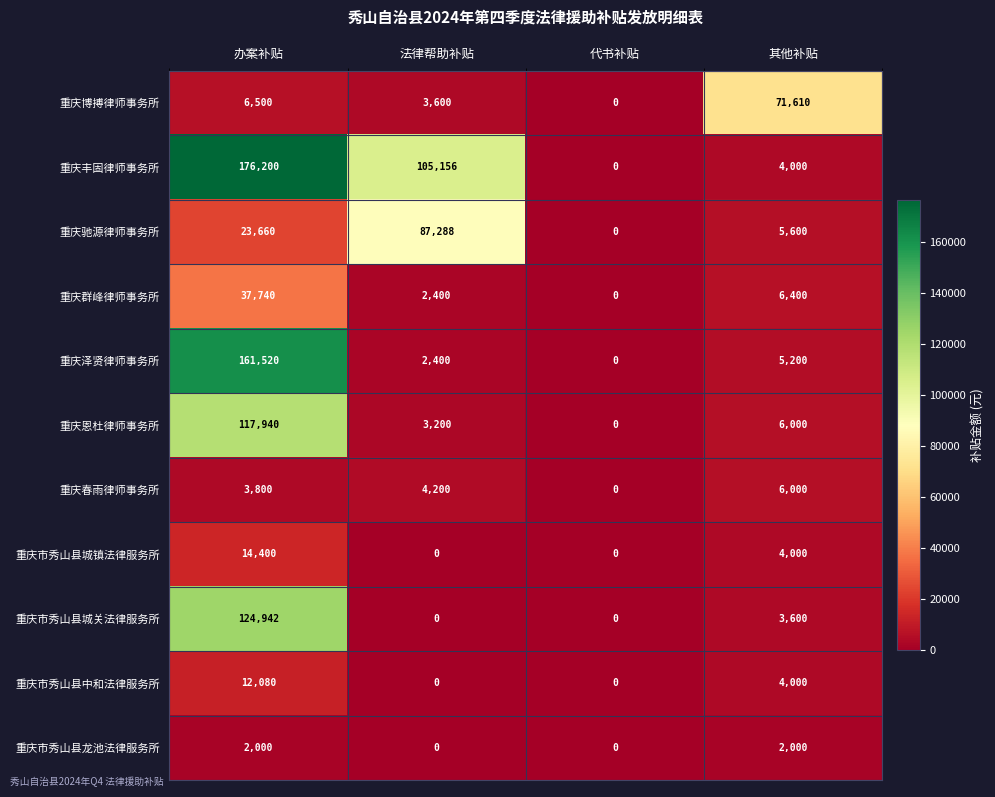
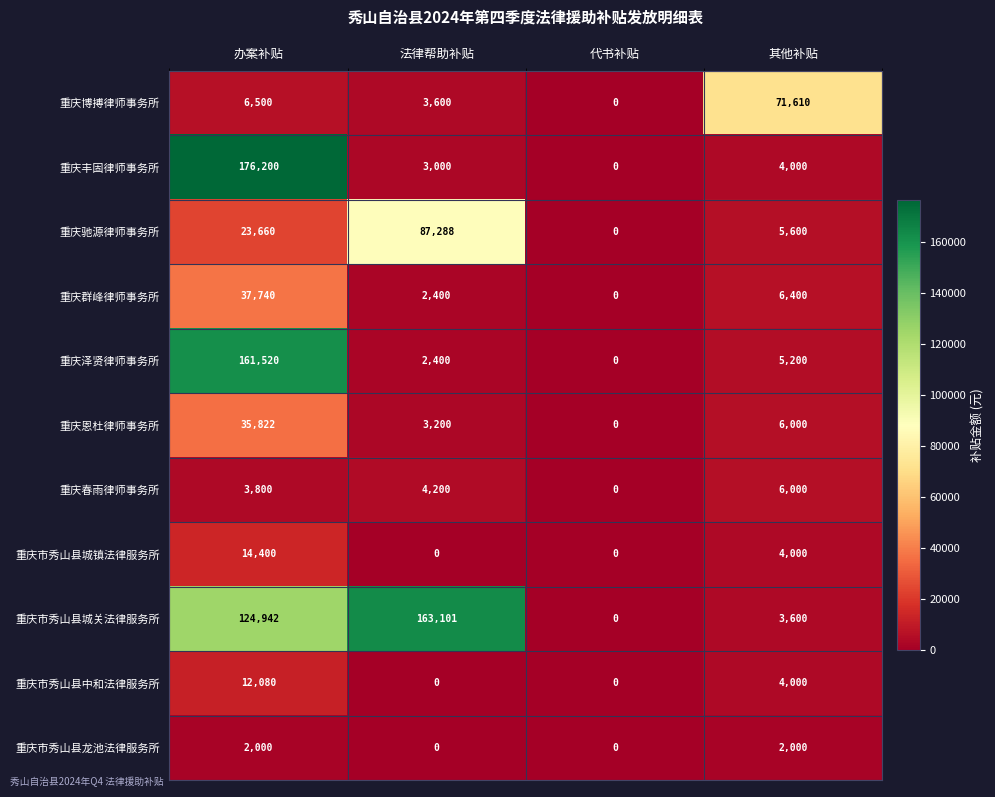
重庆丰固律师事务所, 法律帮助补贴: 105,156 -> 3,000
重庆恩杜律师事务所, 办案补贴: 117,940 -> 35,822
重庆市秀山县城关法律服务所, 法律帮助补贴: 0 -> 163,101
